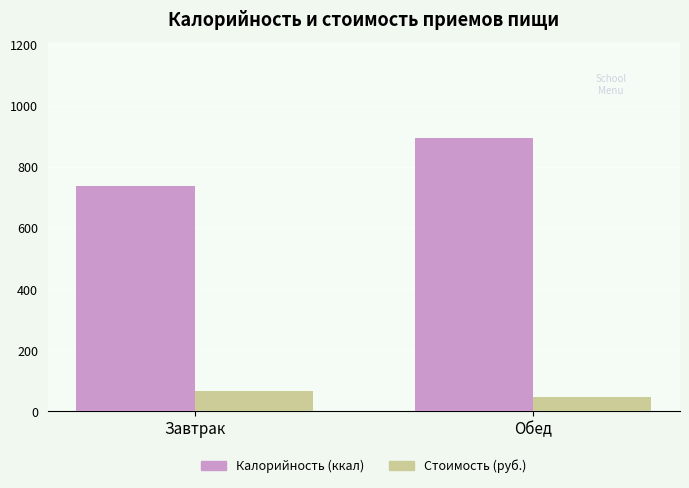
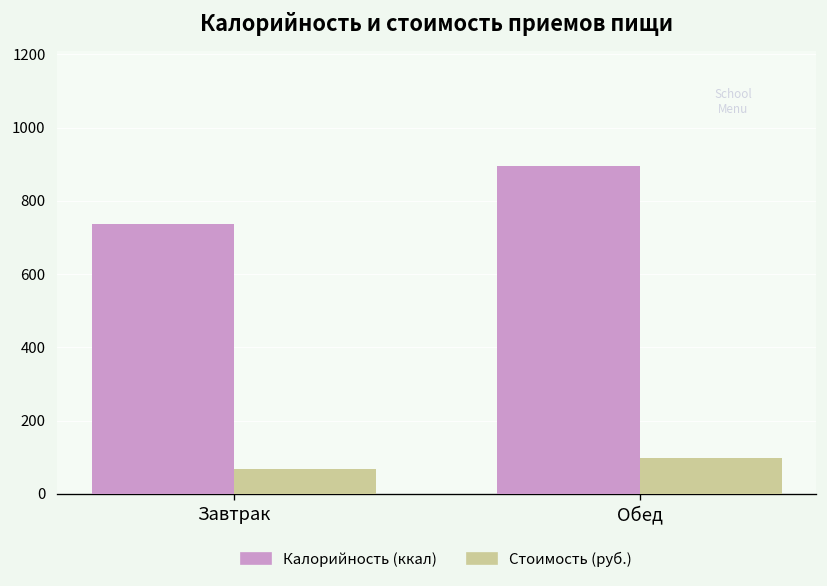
Стоимость (руб.), Обед: 50 -> 100
